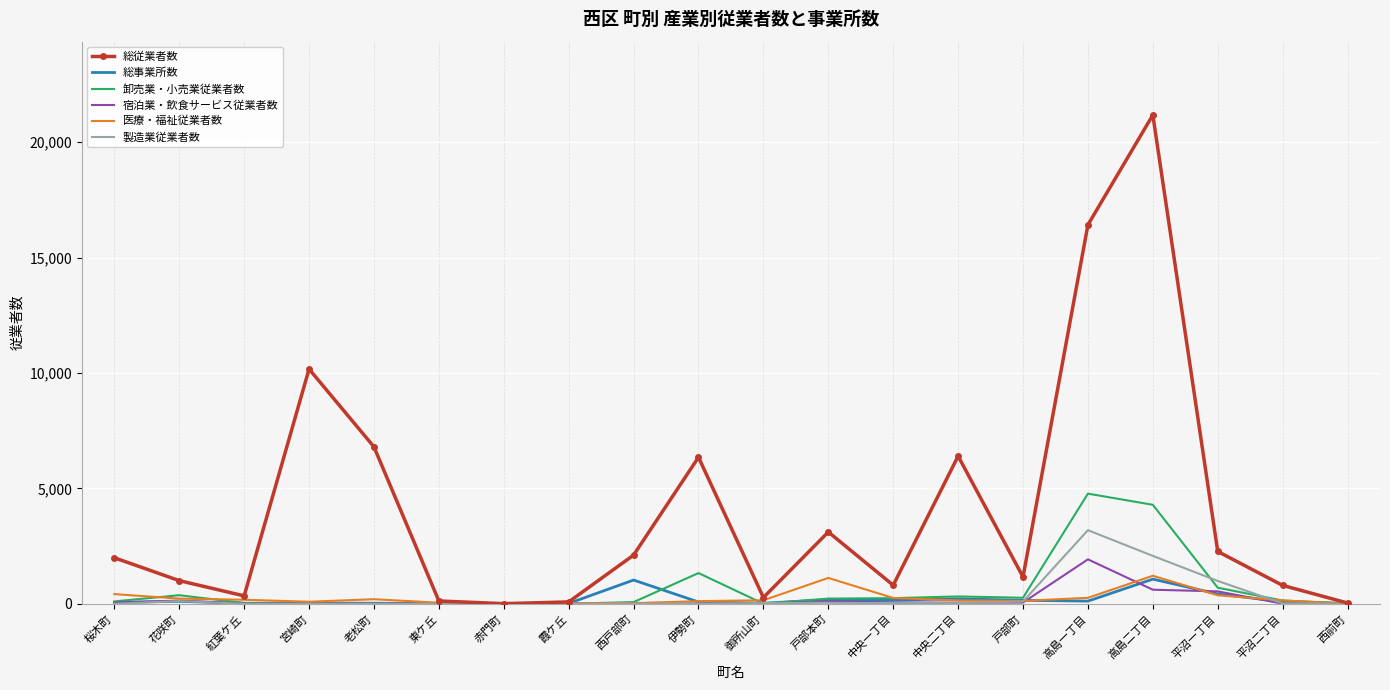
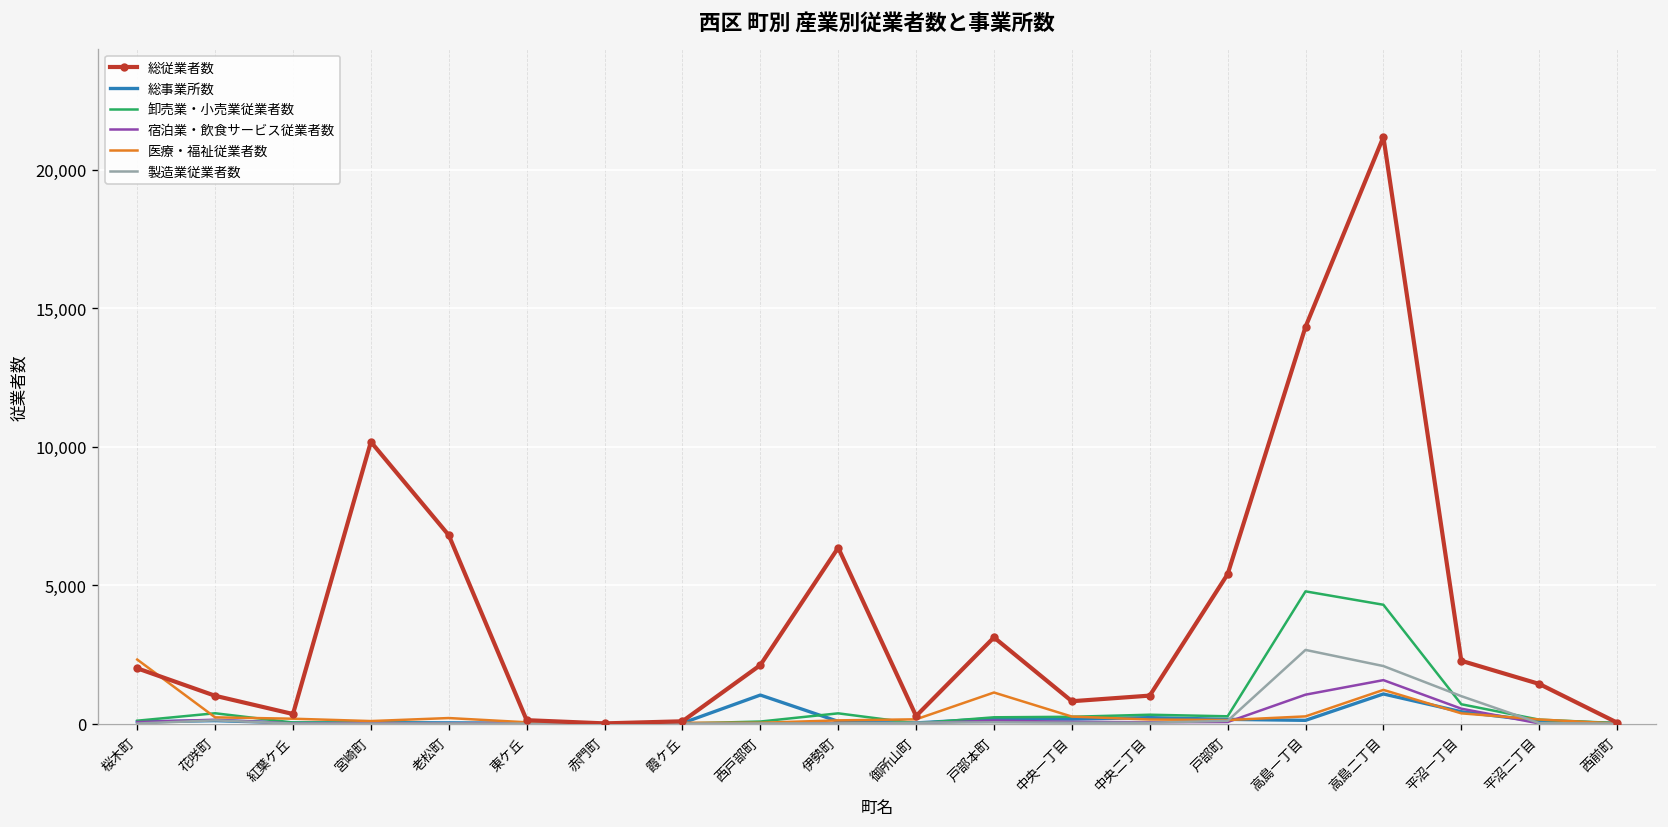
医療・福祉従業者数, 桜木町: 400 -> 2,300
卸売業・小売業従業者数, 伊勢町: 1,300 -> 400
総従業者数, 中央二丁目: 6,400 -> 1,000
総従業者数, 戸部町: 1,200 -> 5,400
総従業者数, 高島一丁目: 16,400 -> 14,300
宿泊業・飲食サービス従業者数, 高島一丁目: 1,900 -> 1,000
製造業従業者数, 高島一丁目: 3,200 -> 2,700
宿泊業・飲食サービス従業者数, 高島二丁目: 600 -> 1,600
総従業者数, 平沼二丁目: 800 -> 1,400
